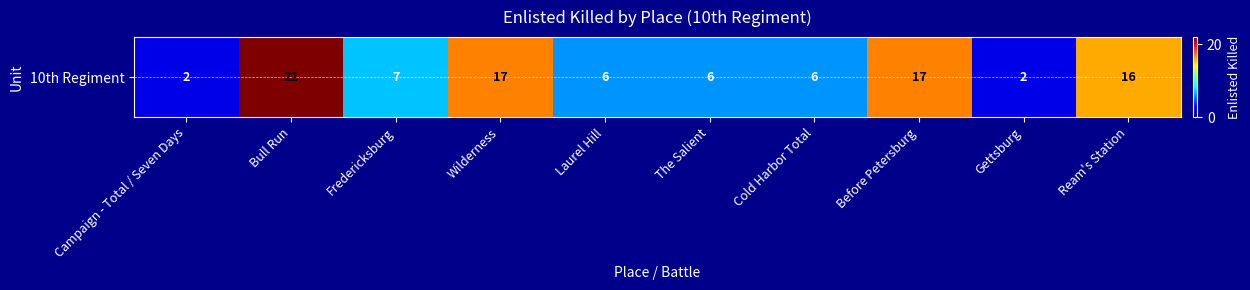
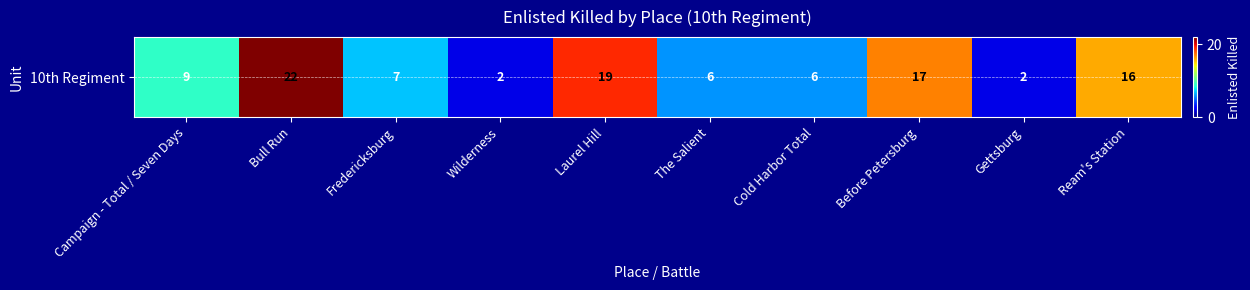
10th Regiment, Campaign - Total / Seven Days: 2 -> 9
10th Regiment, Wilderness: 17 -> 2
10th Regiment, Laurel Hill: 6 -> 19
